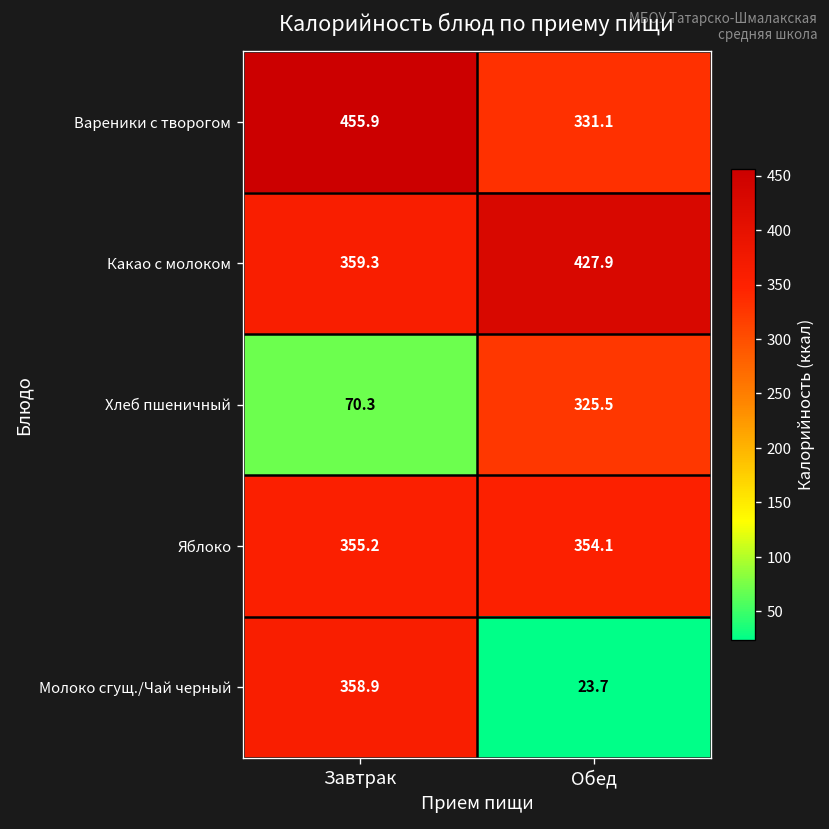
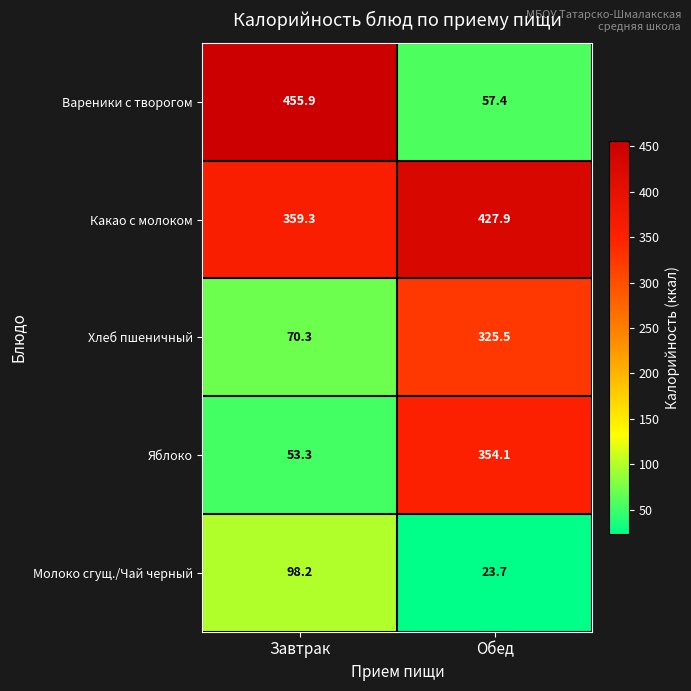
Вареники с творогом, Обед: 331.1 -> 57.4
Яблоко, Завтрак: 355.2 -> 53.3
Молоко сгущ./Чай черный, Завтрак: 358.9 -> 98.2
